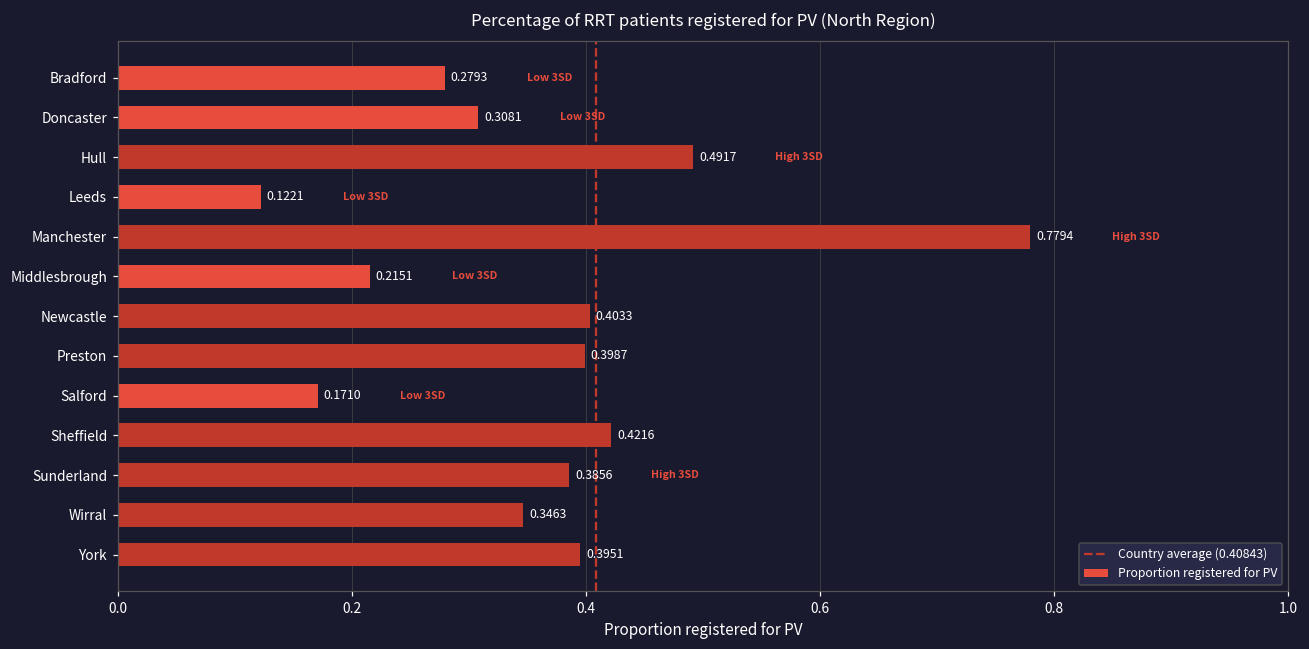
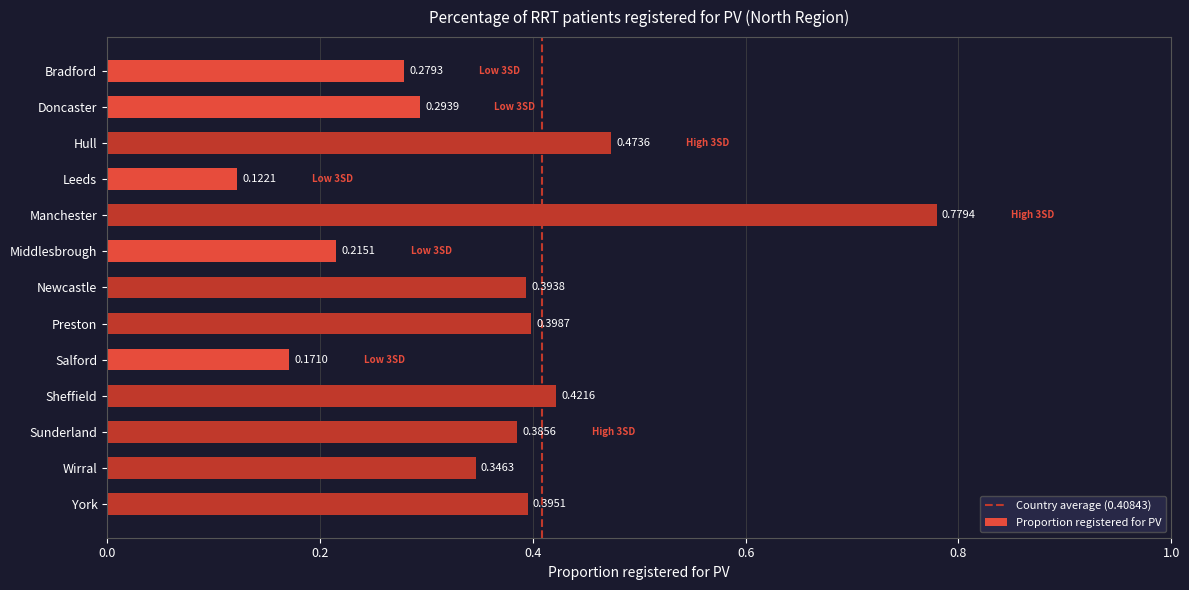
Doncaster: 0.3081 -> 0.2939
Hull: 0.4917 -> 0.4736
Newcastle: 0.4033 -> 0.3938
